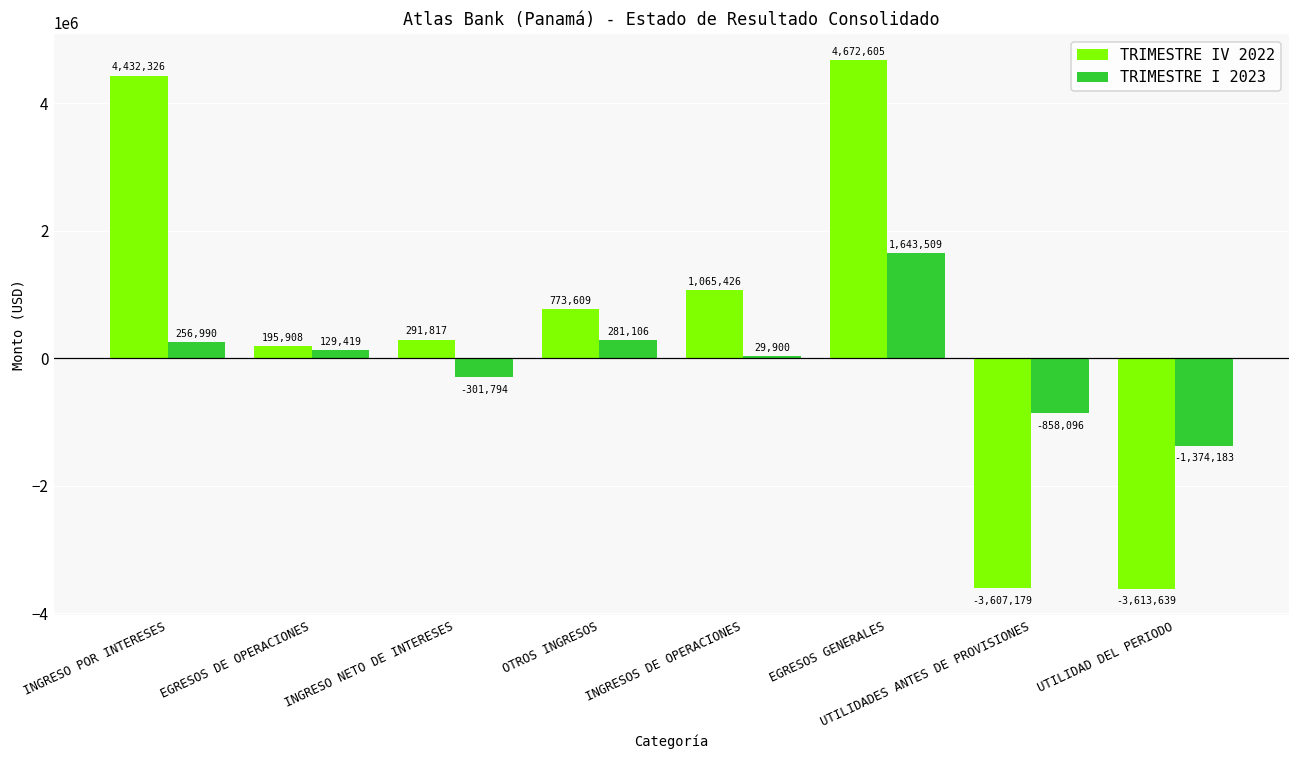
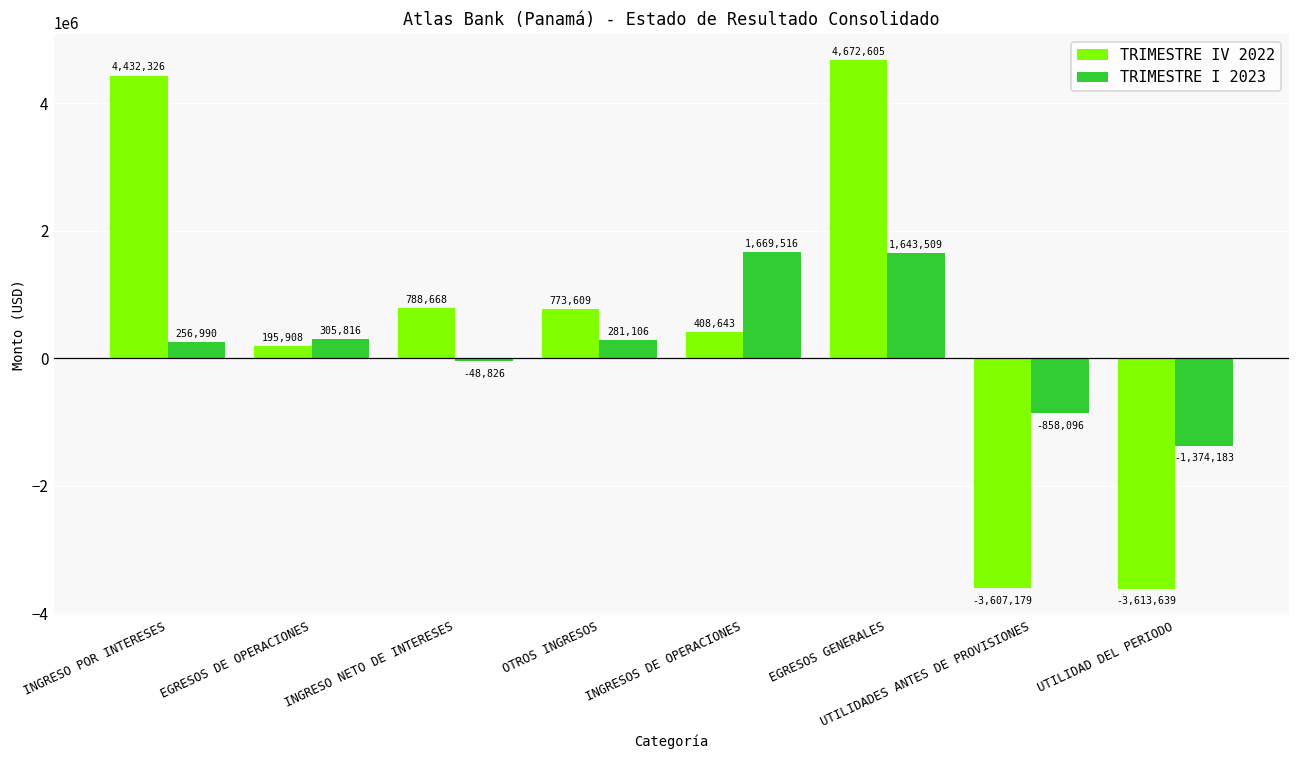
TRIMESTRE I 2023, EGRESOS DE OPERACIONES: 129,419 -> 305,816
TRIMESTRE IV 2022, INGRESO NETO DE INTERESES: 291,817 -> 788,668
TRIMESTRE I 2023, INGRESO NETO DE INTERESES: -301,794 -> -48,826
TRIMESTRE IV 2022, INGRESOS DE OPERACIONES: 1,065,426 -> 408,643
TRIMESTRE I 2023, INGRESOS DE OPERACIONES: 29,900 -> 1,669,516
